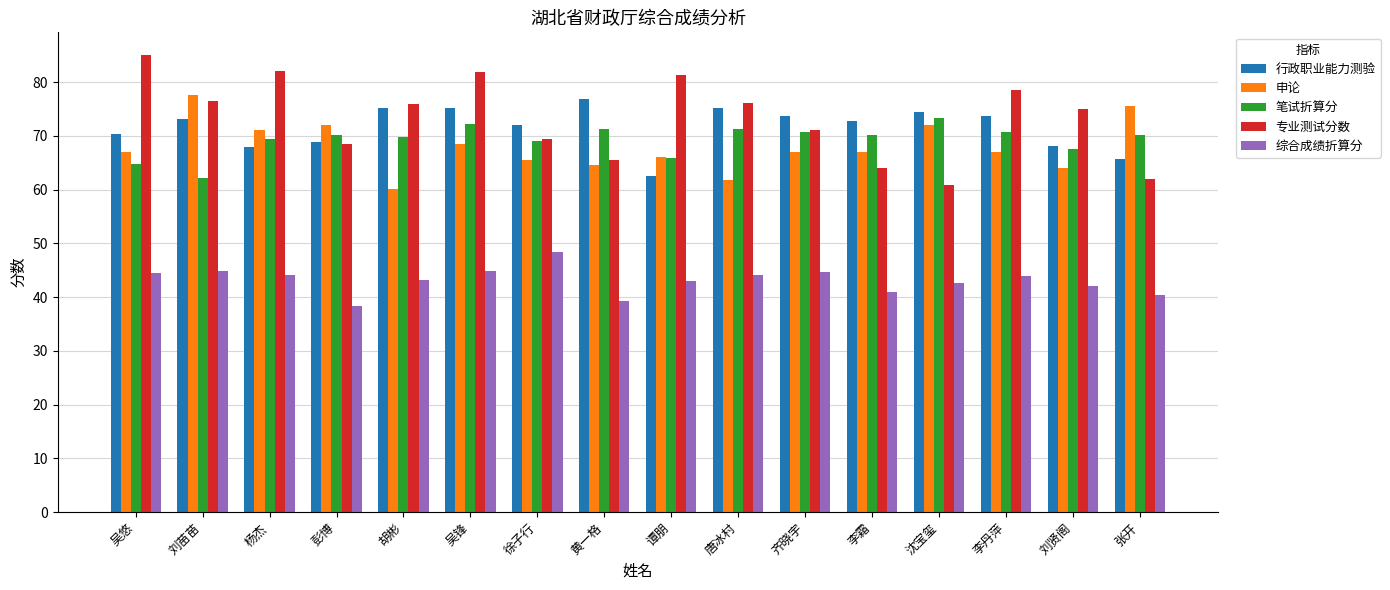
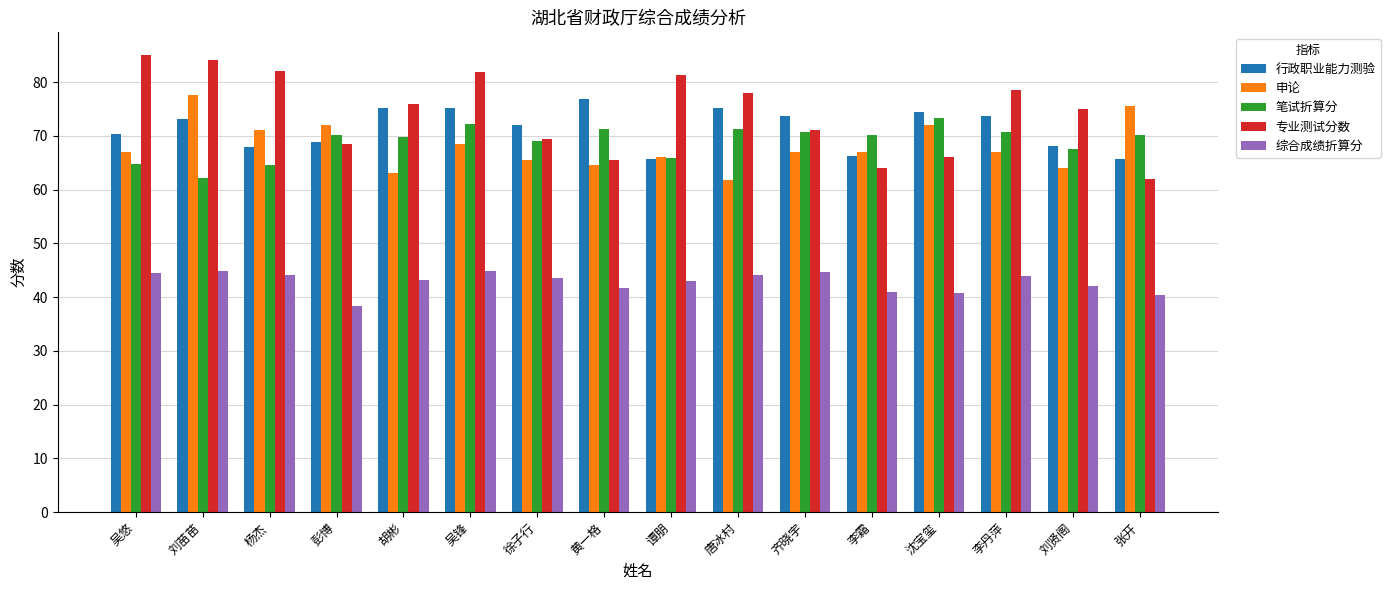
专业测试分数, 刘苗苗: 77 -> 84
笔试折算分, 杨杰: 69 -> 65
申论, 胡彬: 60 -> 63
综合成绩折算分, 徐子行: 48 -> 44
综合成绩折算分, 黄一格: 39 -> 42
行政职业能力测验, 谭朋: 63 -> 66
专业测试分数, 唐冰村: 76 -> 78
行政职业能力测验, 李霜: 73 -> 66
专业测试分数, 沈宝玺: 61 -> 66
综合成绩折算分, 沈宝玺: 43 -> 41
